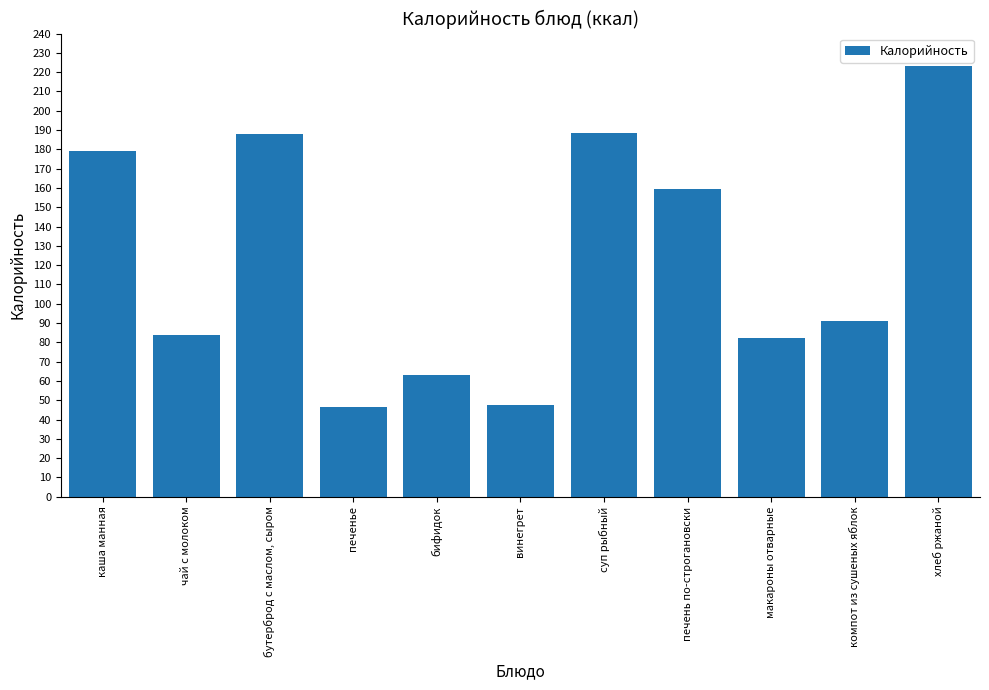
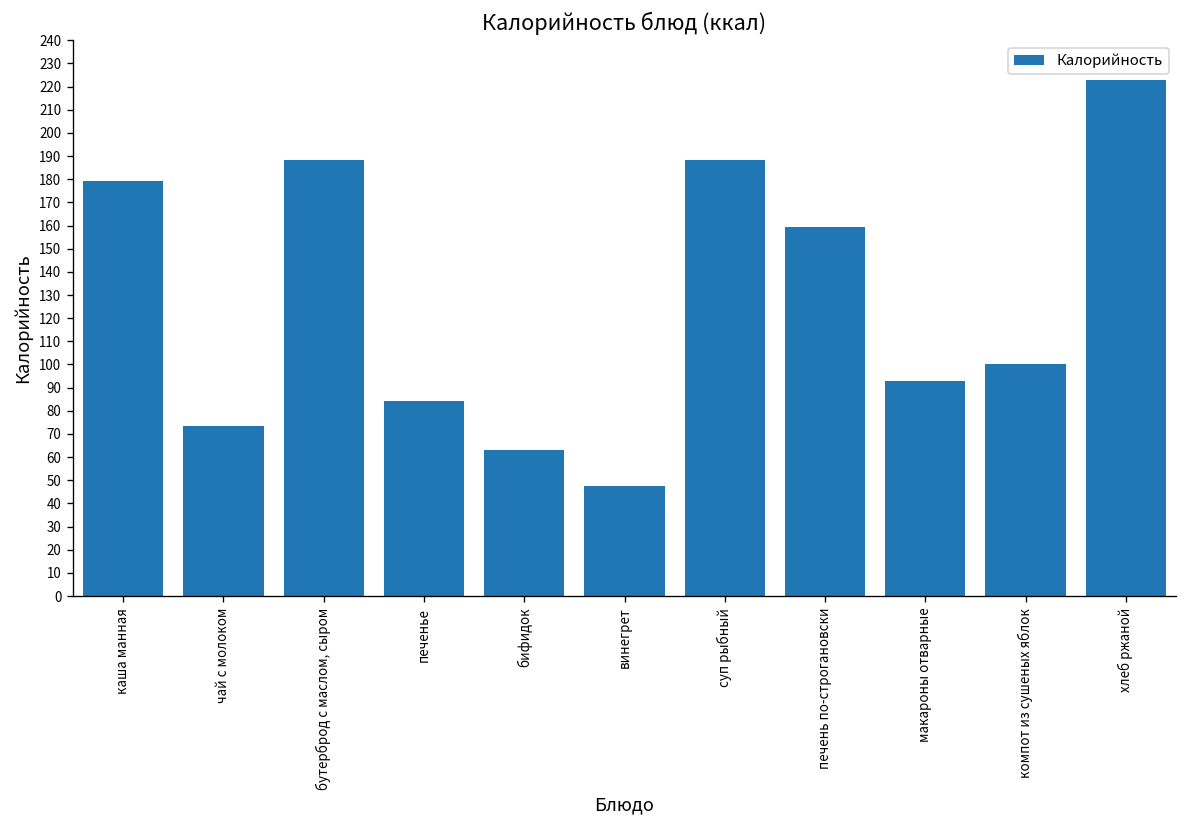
чай с молоком: 84 -> 74
печенье: 46 -> 84
макароны отварные: 82 -> 93
компот из сушеных яблок: 91 -> 100
